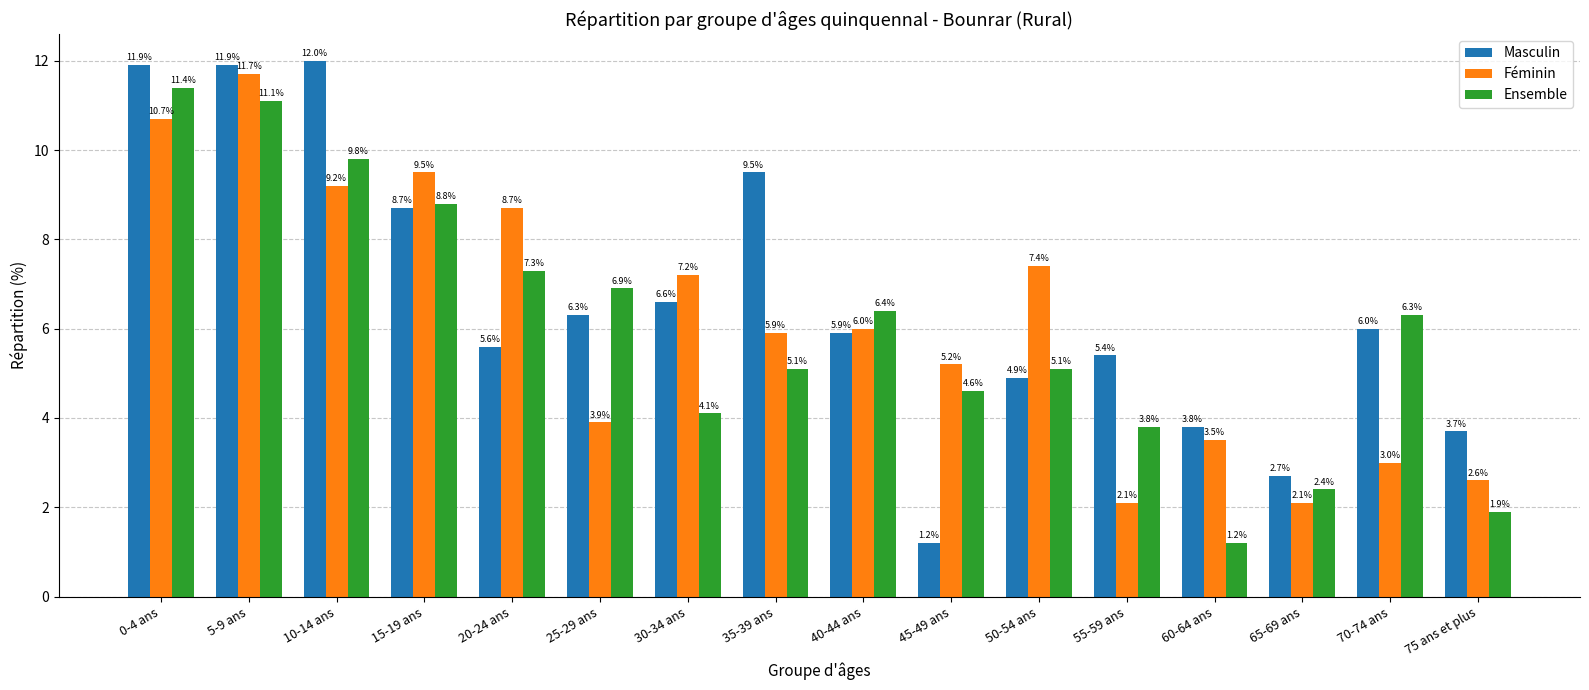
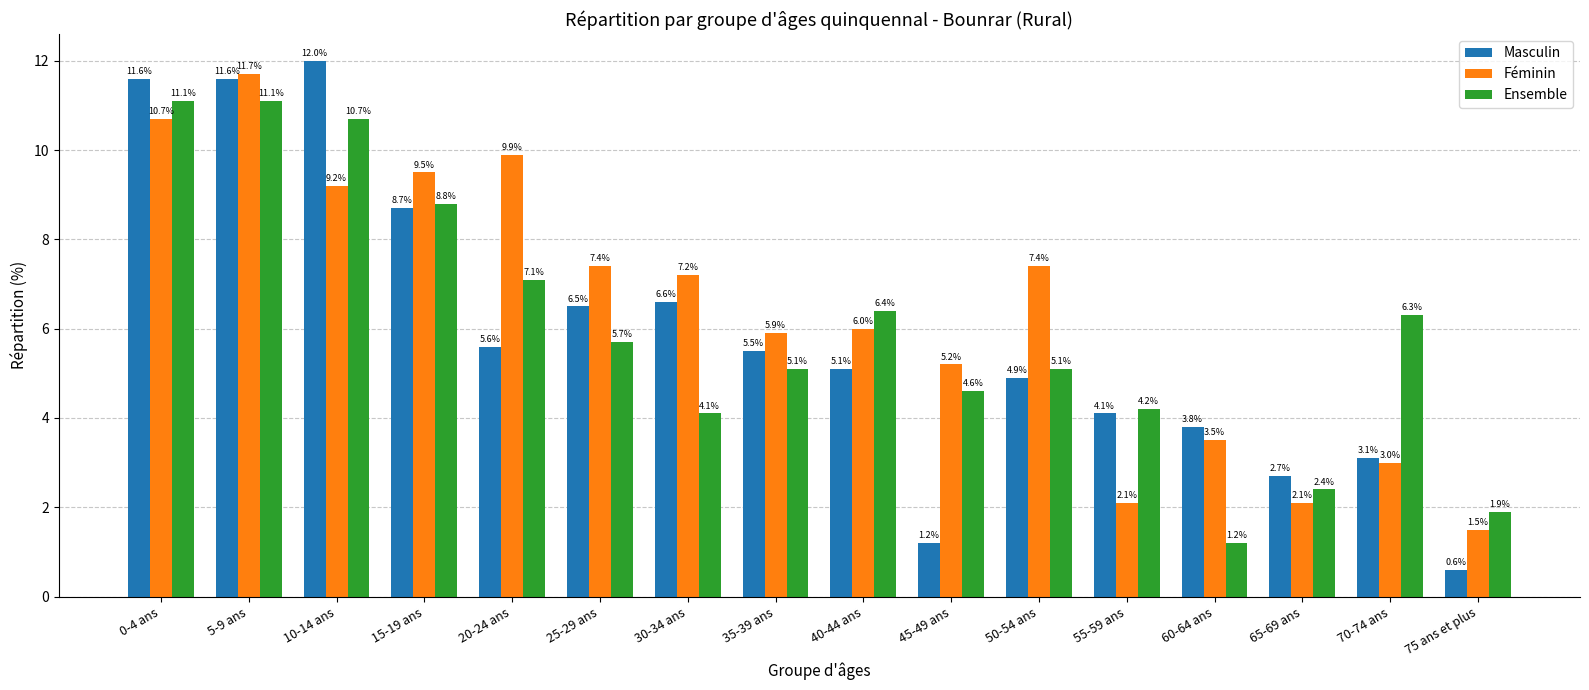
Masculin, 0-4 ans: 11.9% -> 11.6%
Ensemble, 0-4 ans: 11.4% -> 11.1%
Masculin, 5-9 ans: 11.9% -> 11.6%
Ensemble, 10-14 ans: 9.8% -> 10.7%
Féminin, 20-24 ans: 8.7% -> 9.9%
Ensemble, 20-24 ans: 7.3% -> 7.1%
Masculin, 25-29 ans: 6.3% -> 6.5%
Féminin, 25-29 ans: 3.9% -> 7.4%
Ensemble, 25-29 ans: 6.9% -> 5.7%
Masculin, 35-39 ans: 9.5% -> 5.5%
Masculin, 40-44 ans: 5.9% -> 5.1%
Masculin, 55-59 ans: 5.4% -> 4.1%
Ensemble, 55-59 ans: 3.8% -> 4.2%
Masculin, 70-74 ans: 6.0% -> 3.1%
Masculin, 75 ans et plus: 3.7% -> 0.6%
Féminin, 75 ans et plus: 2.6% -> 1.5%
